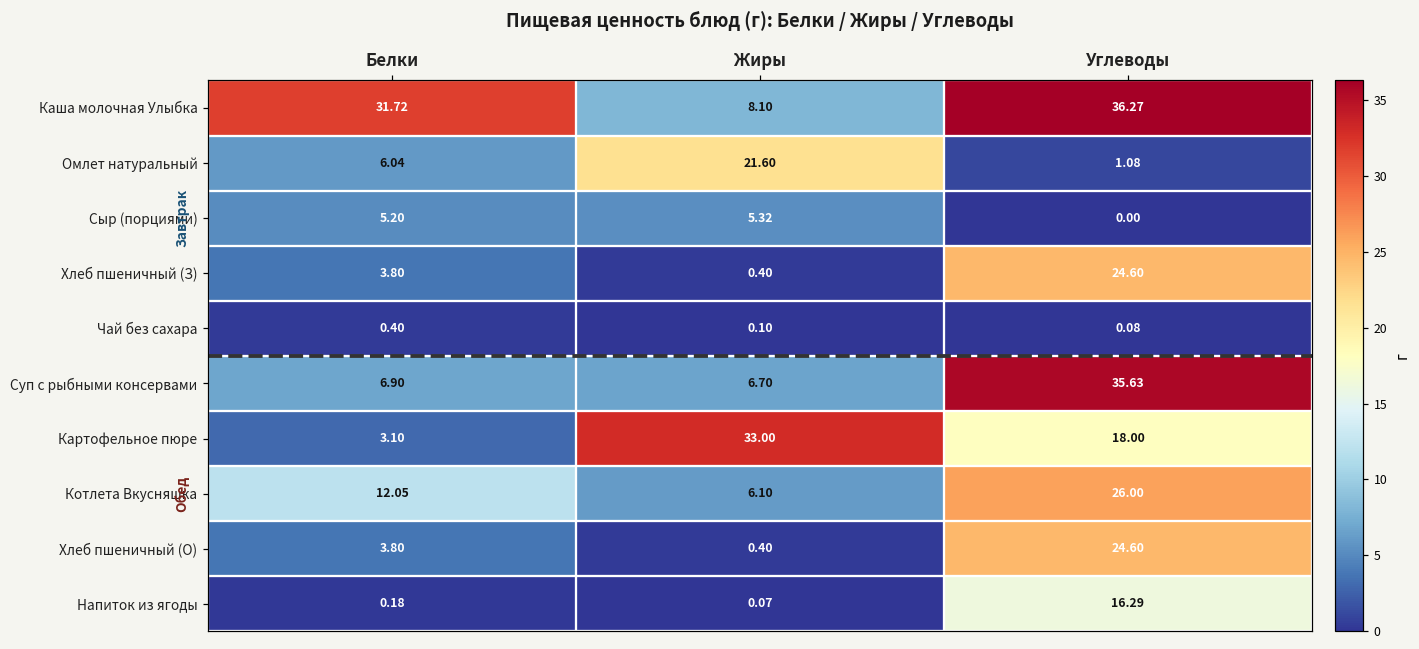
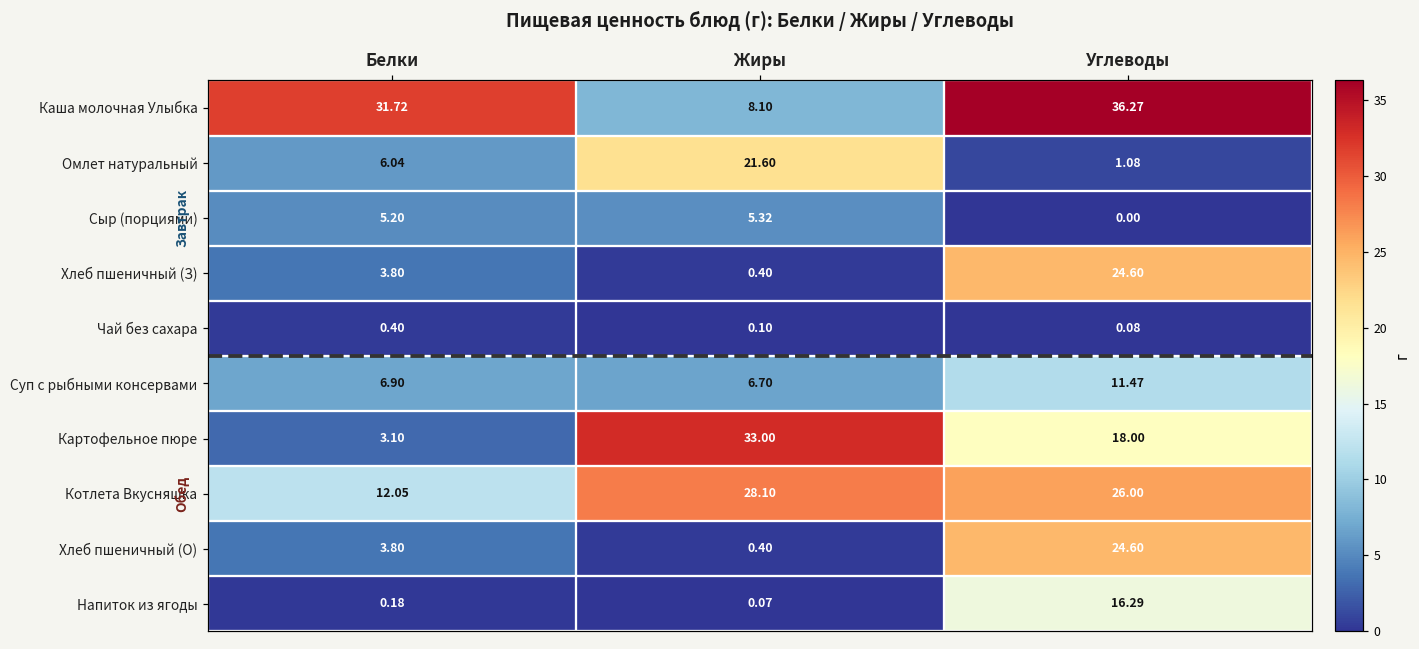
Суп с рыбными консервами, Углеводы: 35.63 -> 11.47
Котлета Вкусняшка, Жиры: 6.10 -> 28.10
